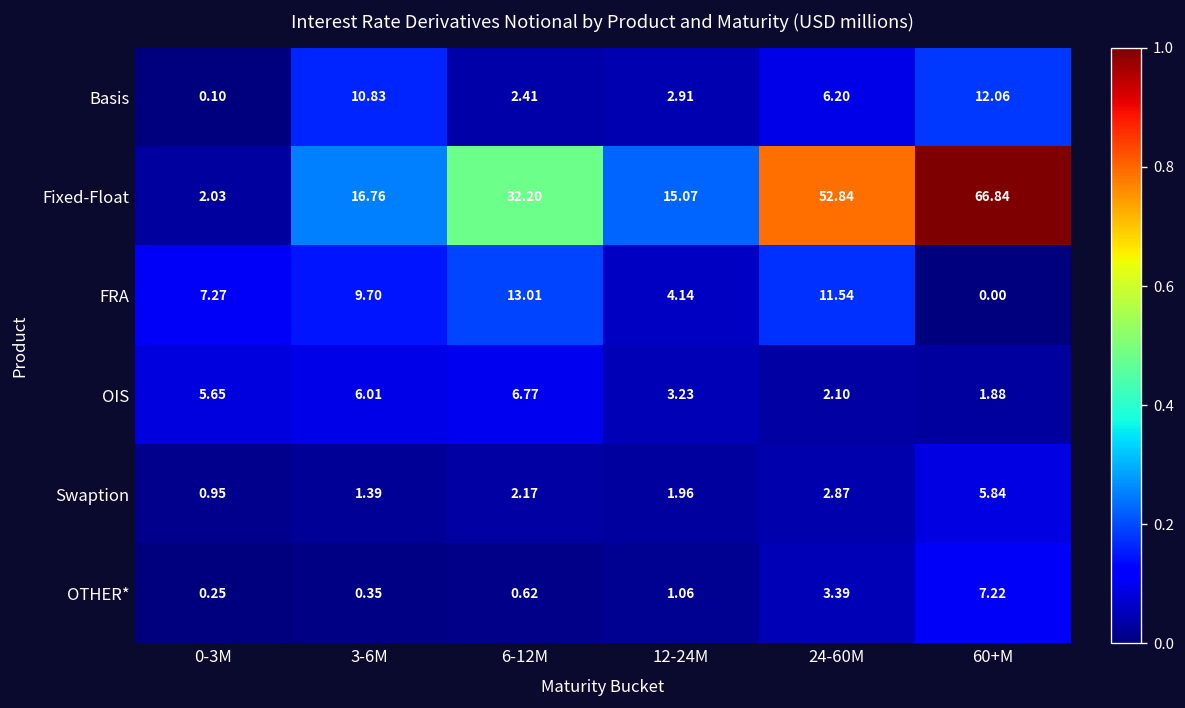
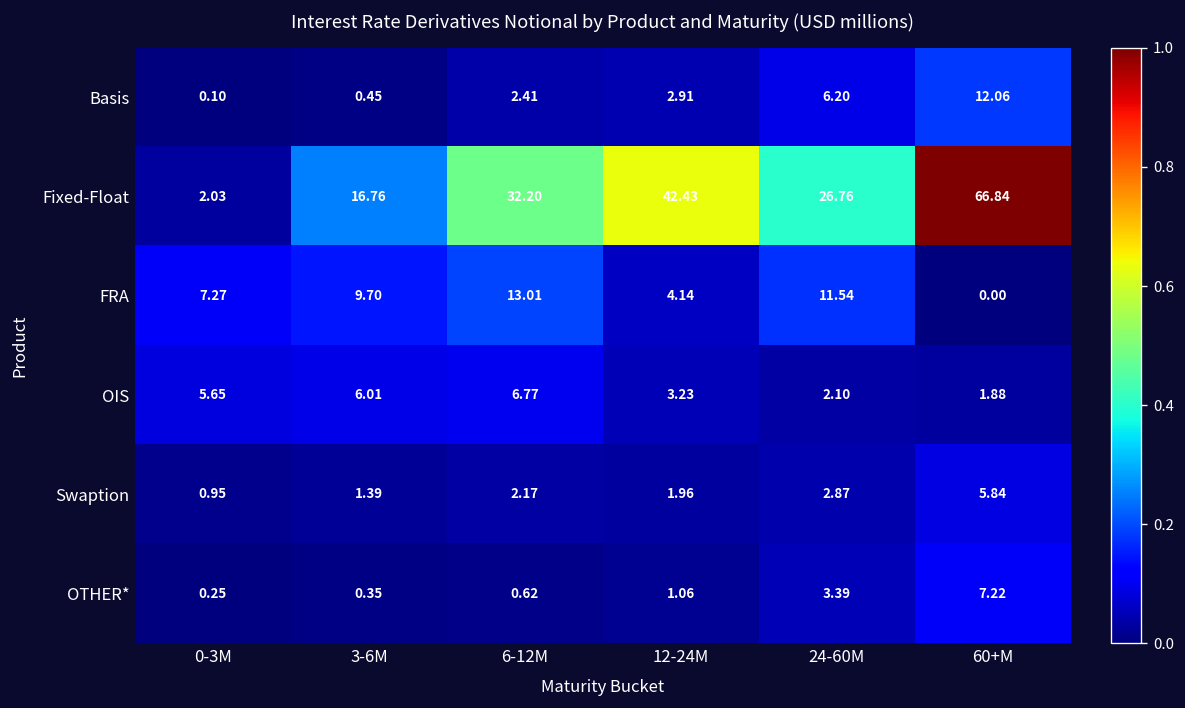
Basis, 3-6M: 10.83 -> 0.45
Fixed-Float, 12-24M: 15.07 -> 42.43
Fixed-Float, 24-60M: 52.84 -> 26.76
